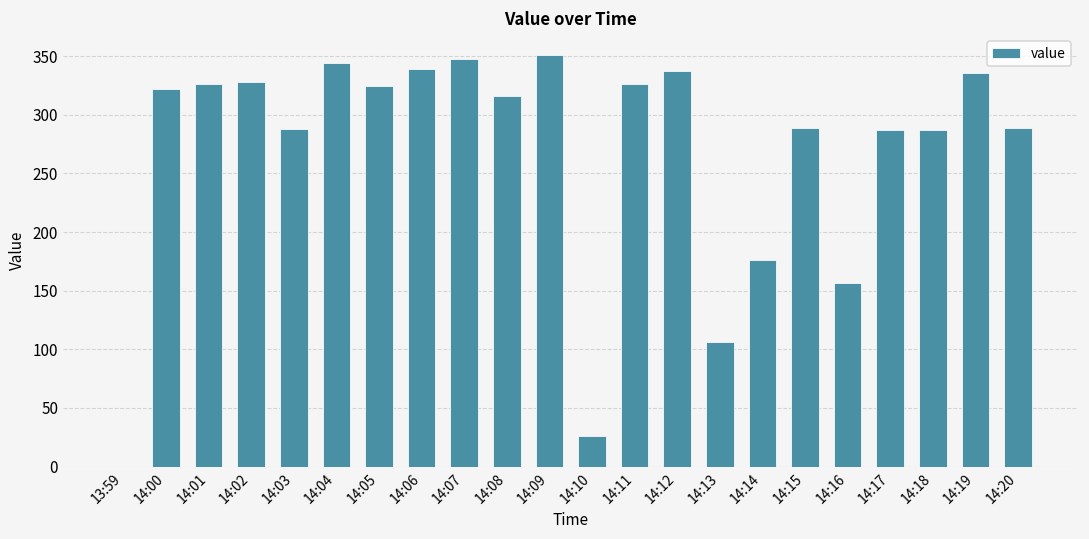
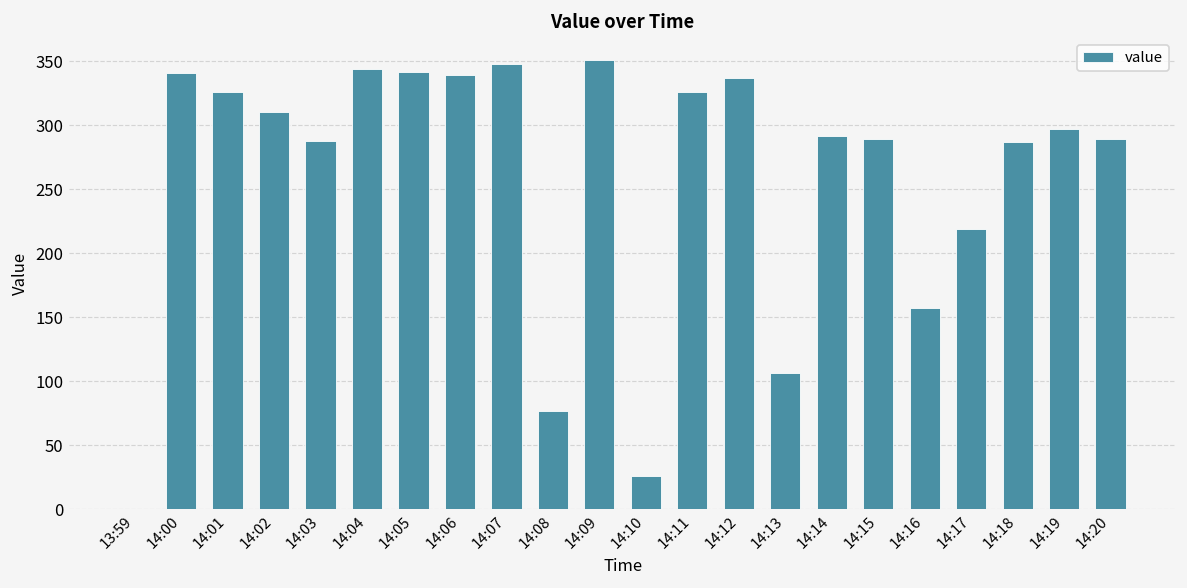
14:00: 322 -> 341
14:02: 328 -> 310
14:05: 325 -> 342
14:08: 316 -> 77
14:14: 176 -> 292
14:17: 287 -> 219
14:19: 336 -> 297
